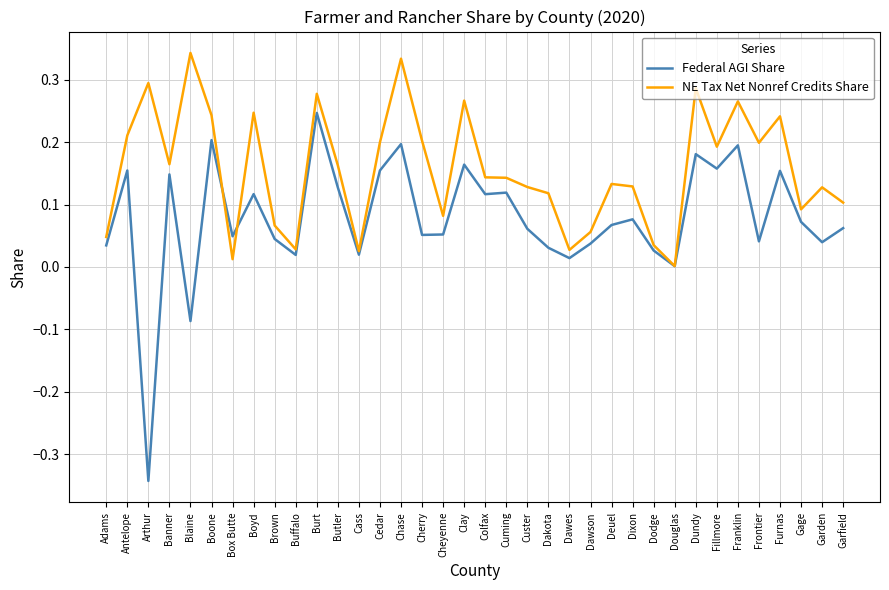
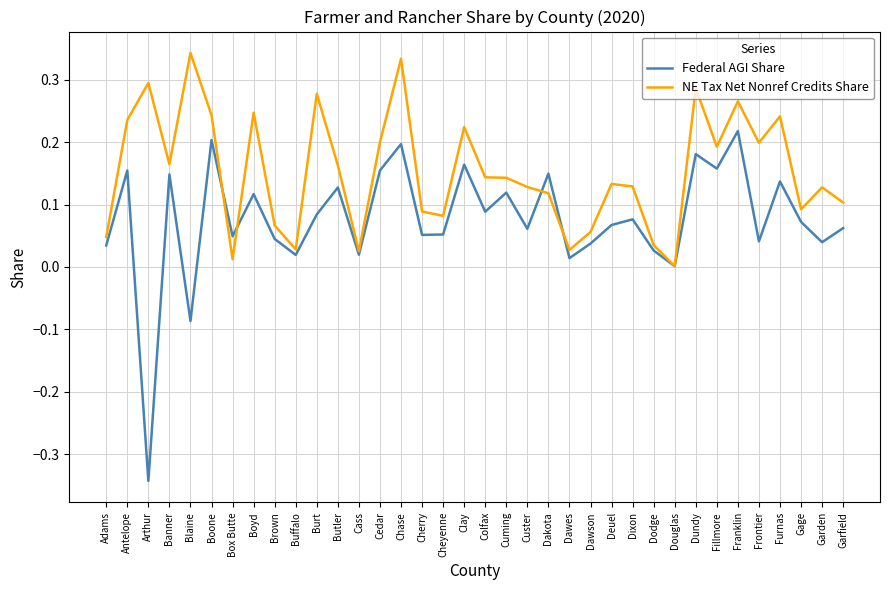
NE Tax Net Nonref Credits Share, Antelope: 0.21 -> 0.24
Federal AGI Share, Burt: 0.25 -> 0.08
NE Tax Net Nonref Credits Share, Cherry: 0.20 -> 0.09
NE Tax Net Nonref Credits Share, Clay: 0.27 -> 0.22
Federal AGI Share, Colfax: 0.12 -> 0.09
Federal AGI Share, Dakota: 0.03 -> 0.15
Federal AGI Share, Franklin: 0.19 -> 0.22
Federal AGI Share, Furnas: 0.15 -> 0.14
